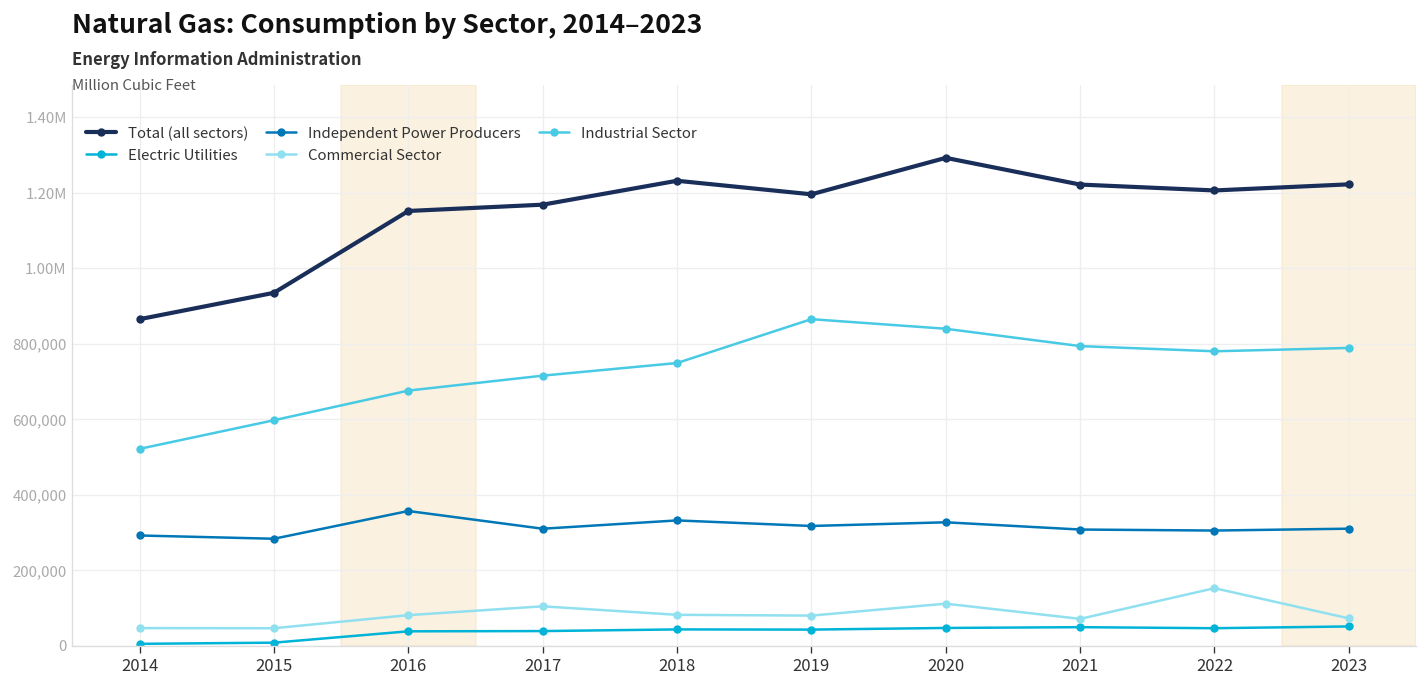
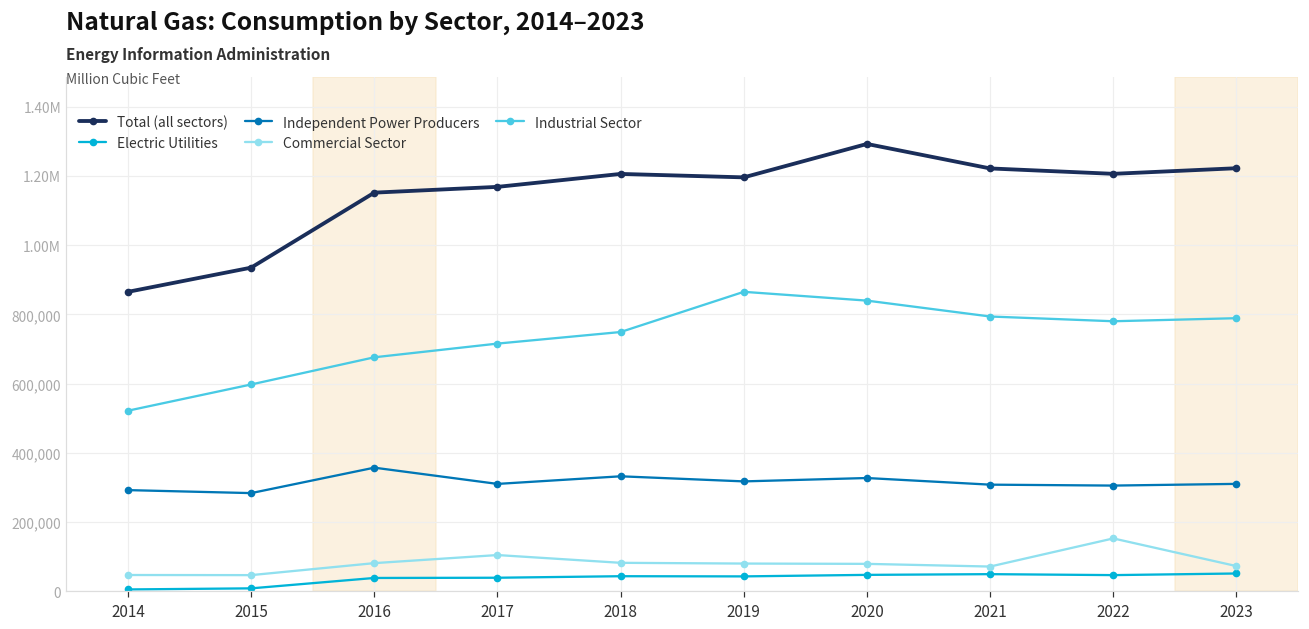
Total (all sectors), 2018: 1,230,000 -> 1,210,000
Commercial Sector, 2020: 110,000 -> 80,000
